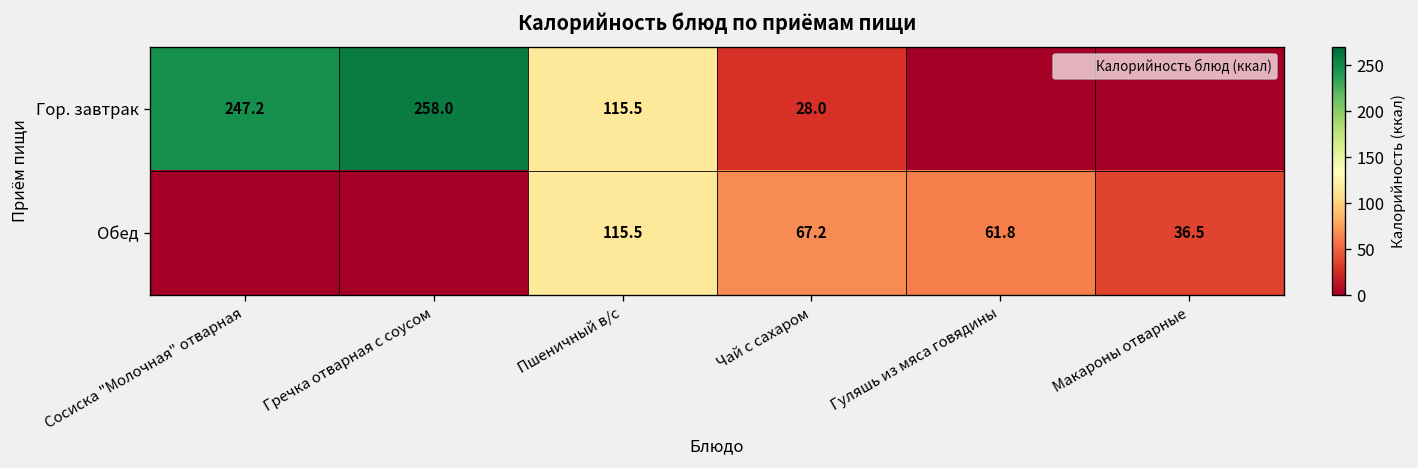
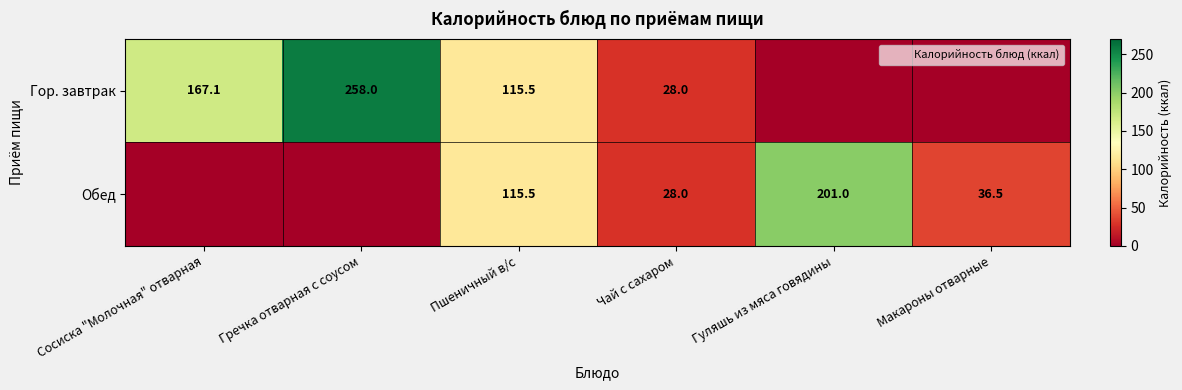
Гор. завтрак, Сосиска "Молочная" отварная: 247.2 -> 167.1
Обед, Чай с сахаром: 67.2 -> 28.0
Обед, Гуляшь из мяса говядины: 61.8 -> 201.0
